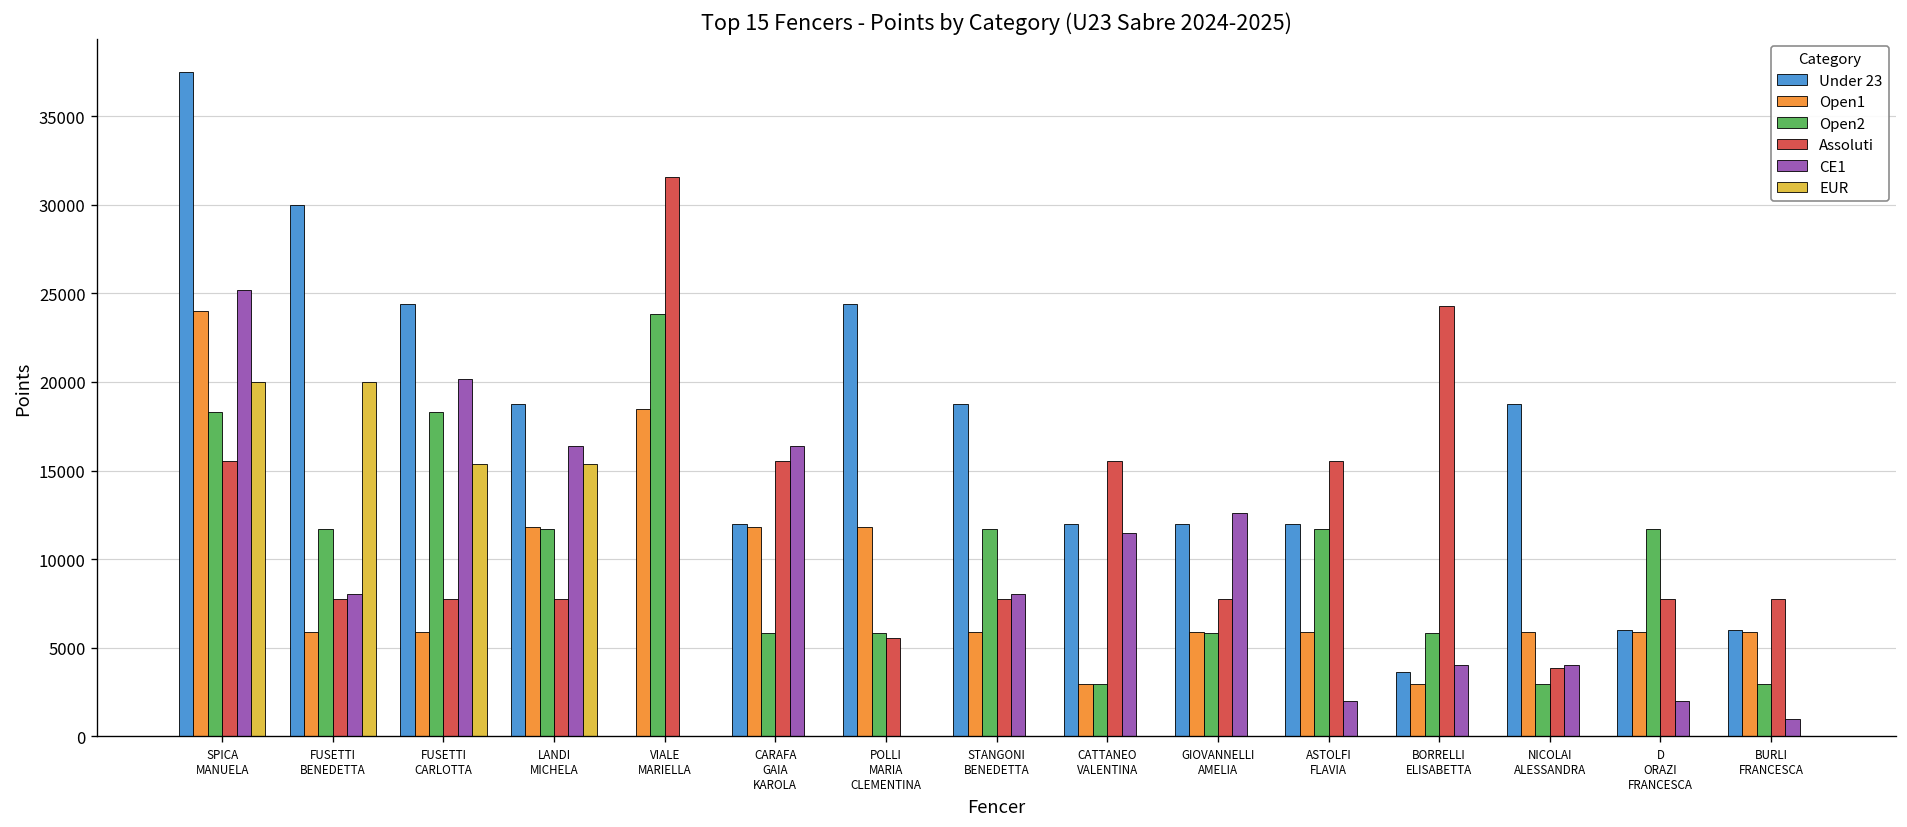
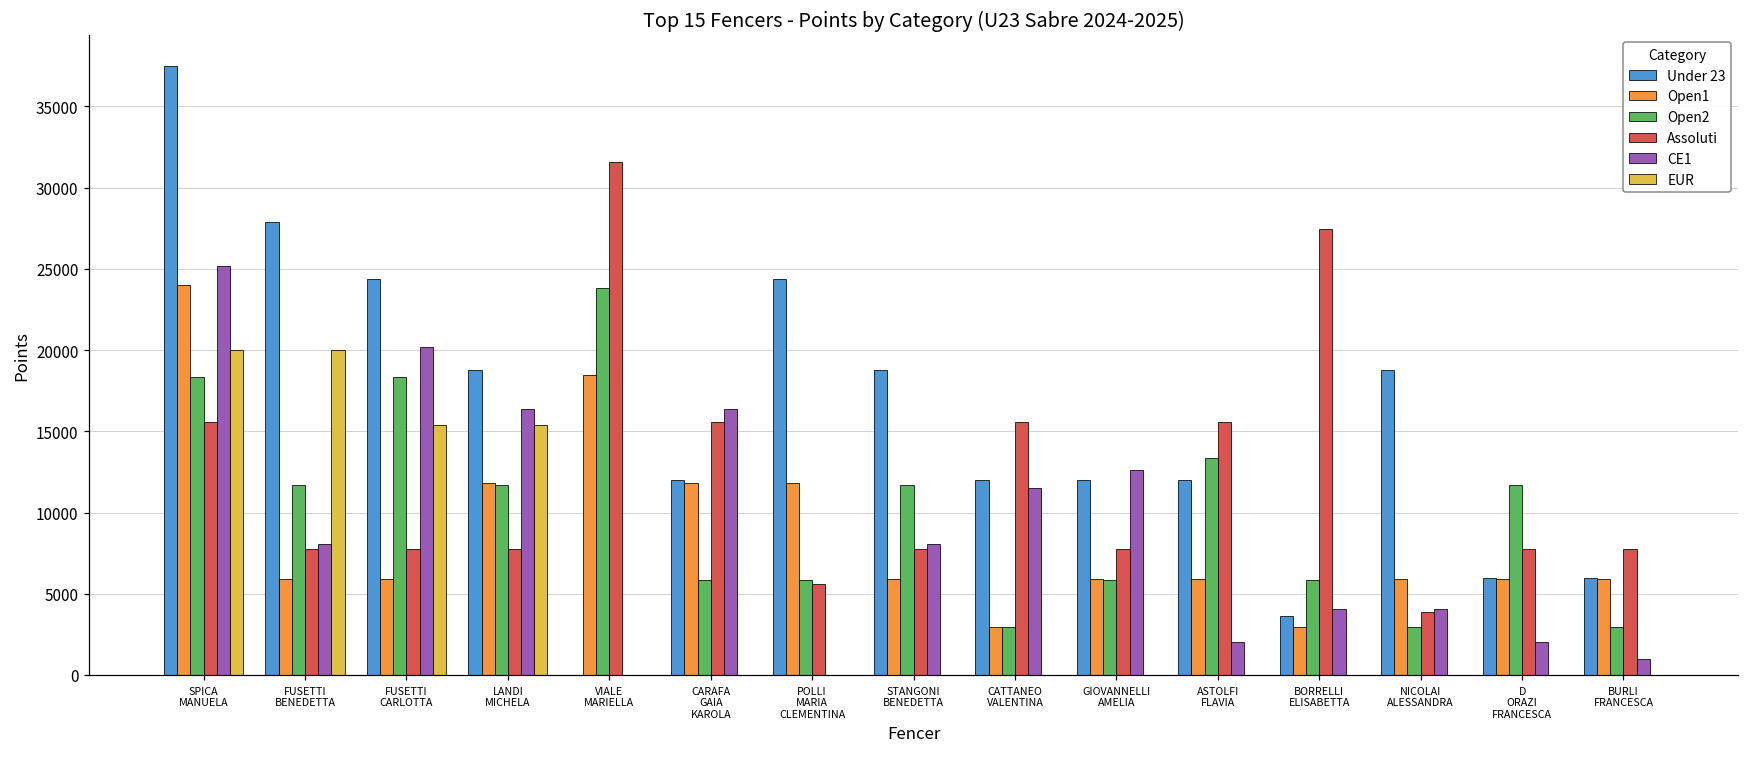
Under 23, FUSETTI BENEDETTA: 30000 -> 27900
Open2, ASTOLFI FLAVIA: 11700 -> 13300
Assoluti, BORRELLI ELISABETTA: 24300 -> 27400
